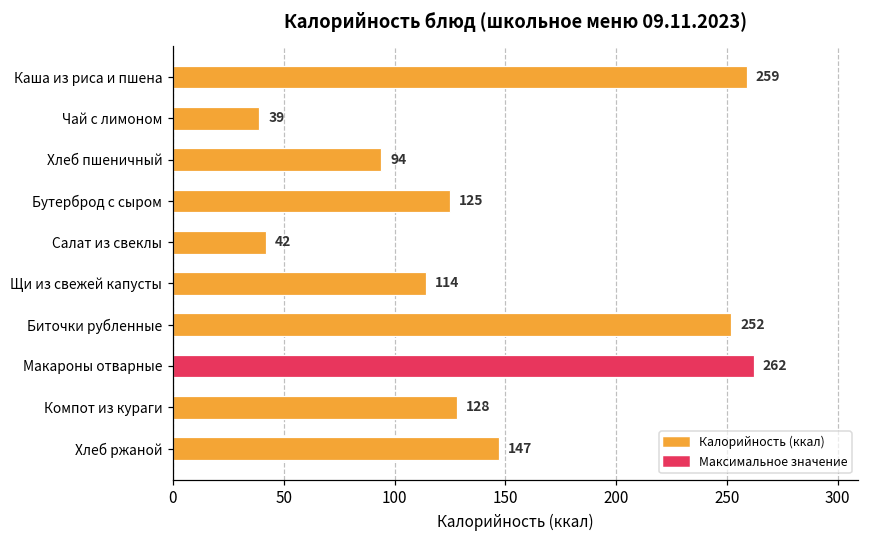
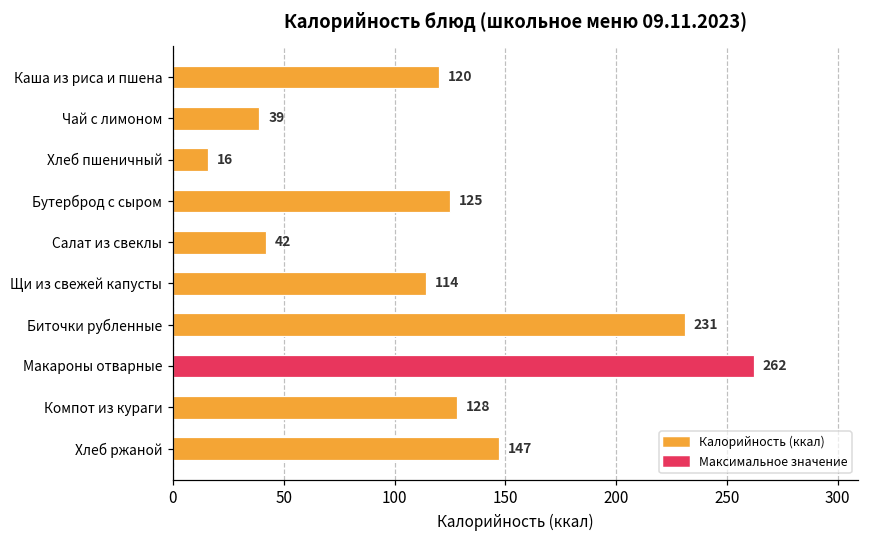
Каша из риса и пшена: 259 -> 120
Хлеб пшеничный: 94 -> 16
Биточки рубленные: 252 -> 231
